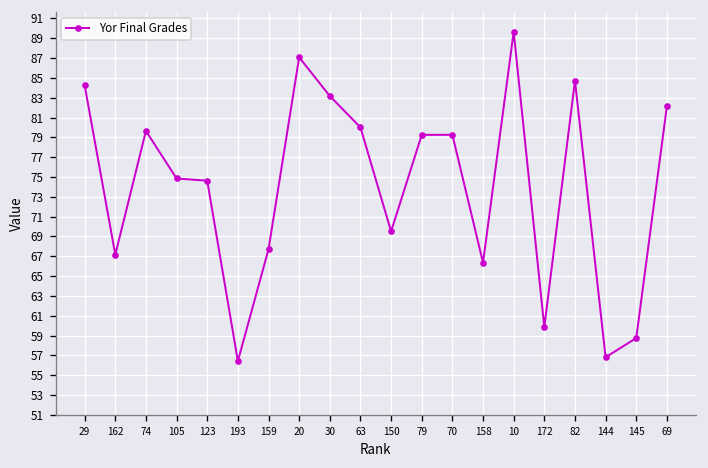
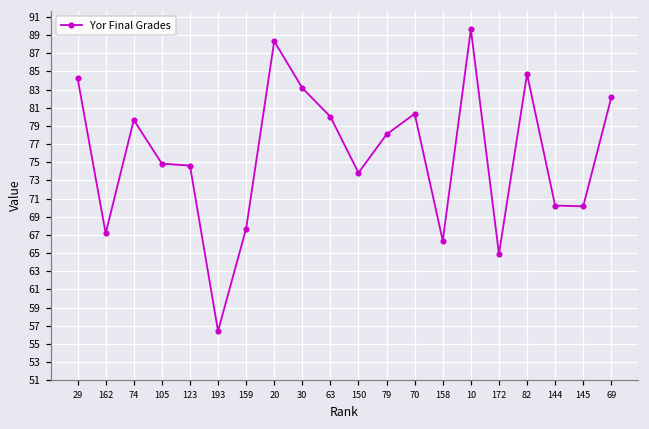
20: 87 -> 88
150: 70 -> 74
79: 79 -> 78
70: 79 -> 80
172: 60 -> 65
144: 57 -> 70
145: 59 -> 70
